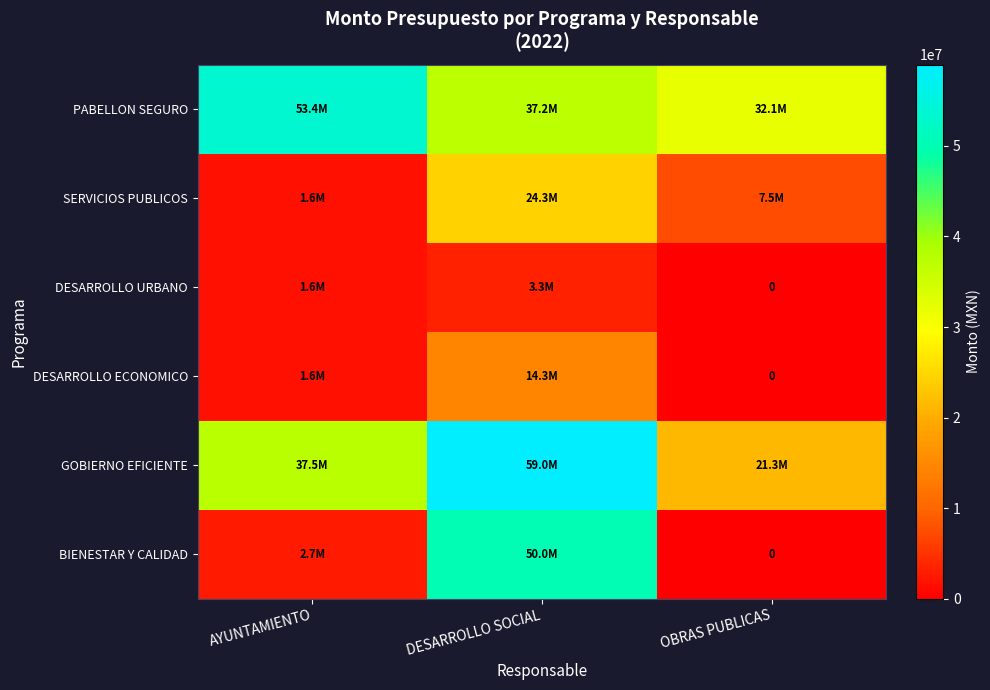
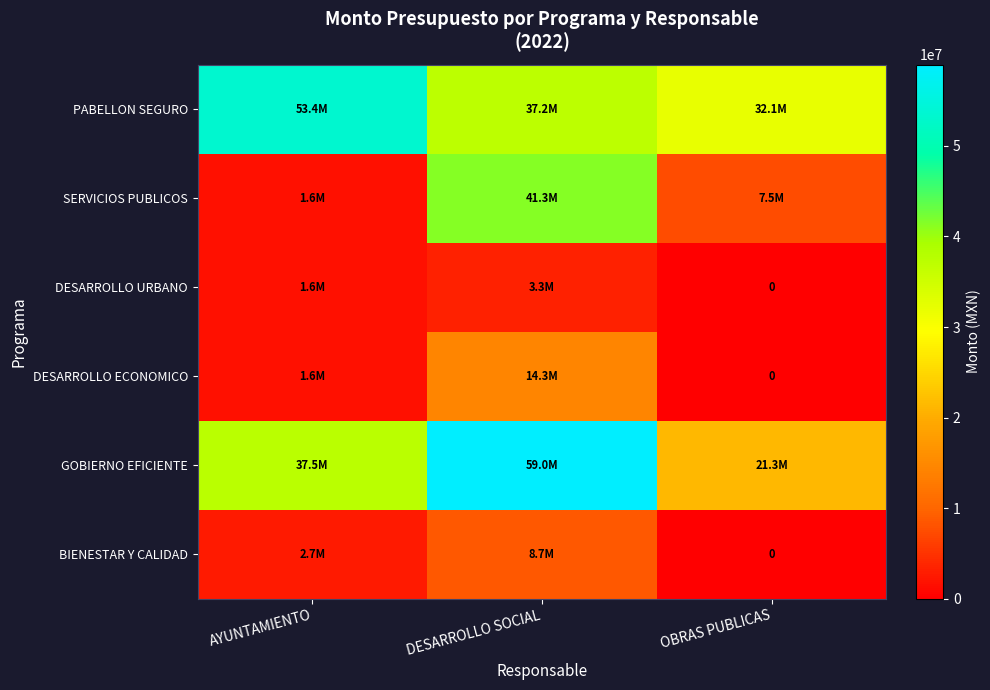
SERVICIOS PUBLICOS, DESARROLLO SOCIAL: 24.3M -> 41.3M
BIENESTAR Y CALIDAD, DESARROLLO SOCIAL: 50.0M -> 8.7M
